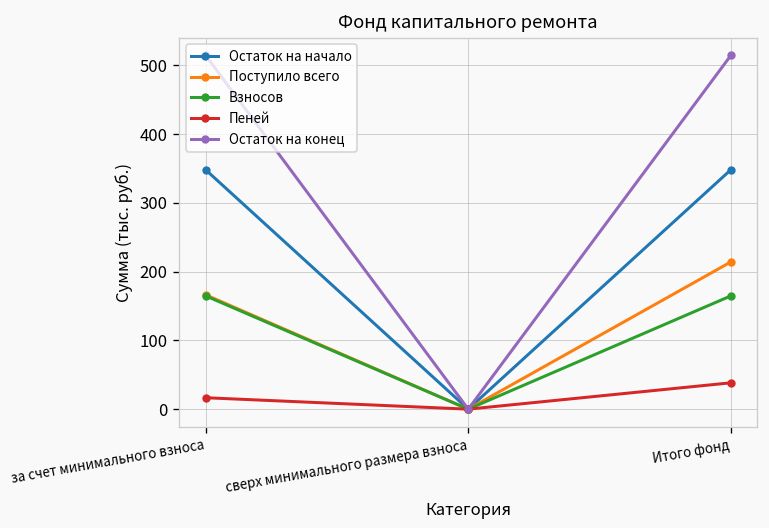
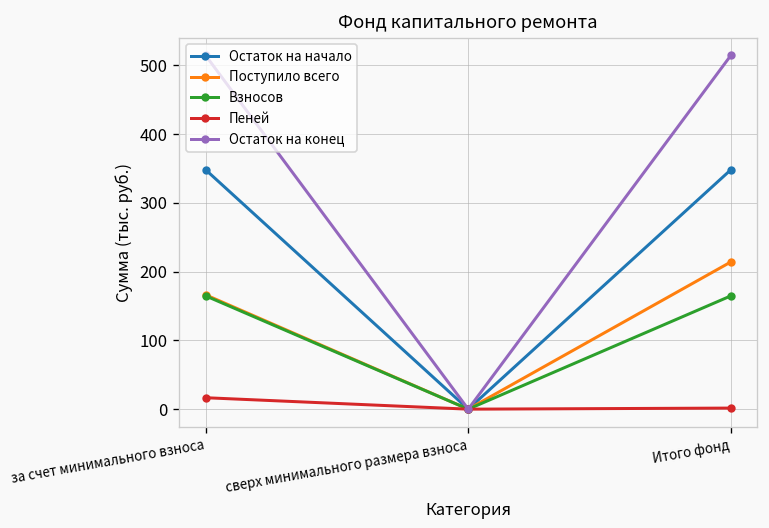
Пеней, Итого фонд: 40 -> 0
